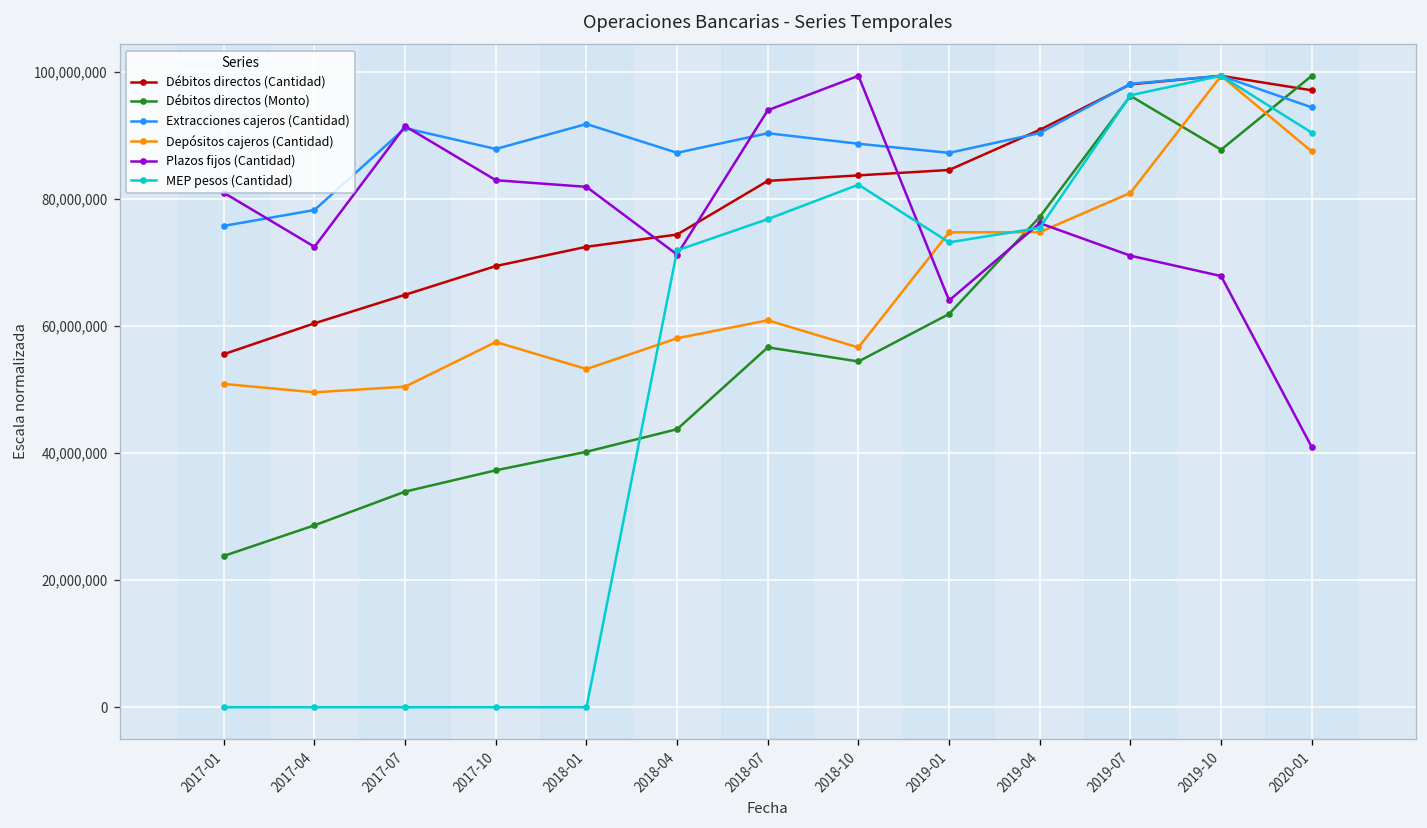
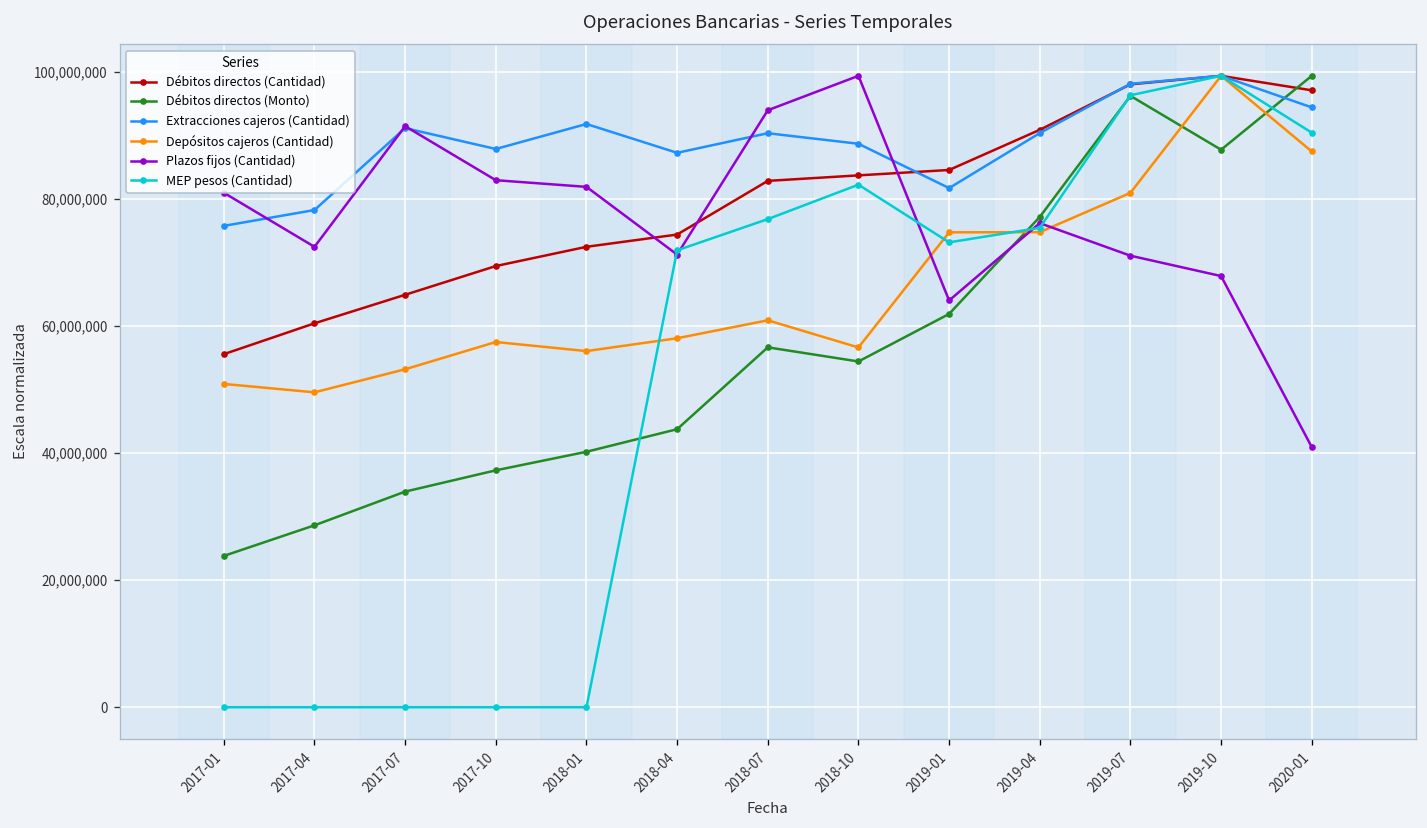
Depósitos cajeros (Cantidad), 2017-07: 50,000,000 -> 53,000,000
Depósitos cajeros (Cantidad), 2018-01: 53,000,000 -> 56,000,000
Extracciones cajeros (Cantidad), 2019-01: 87,000,000 -> 82,000,000
